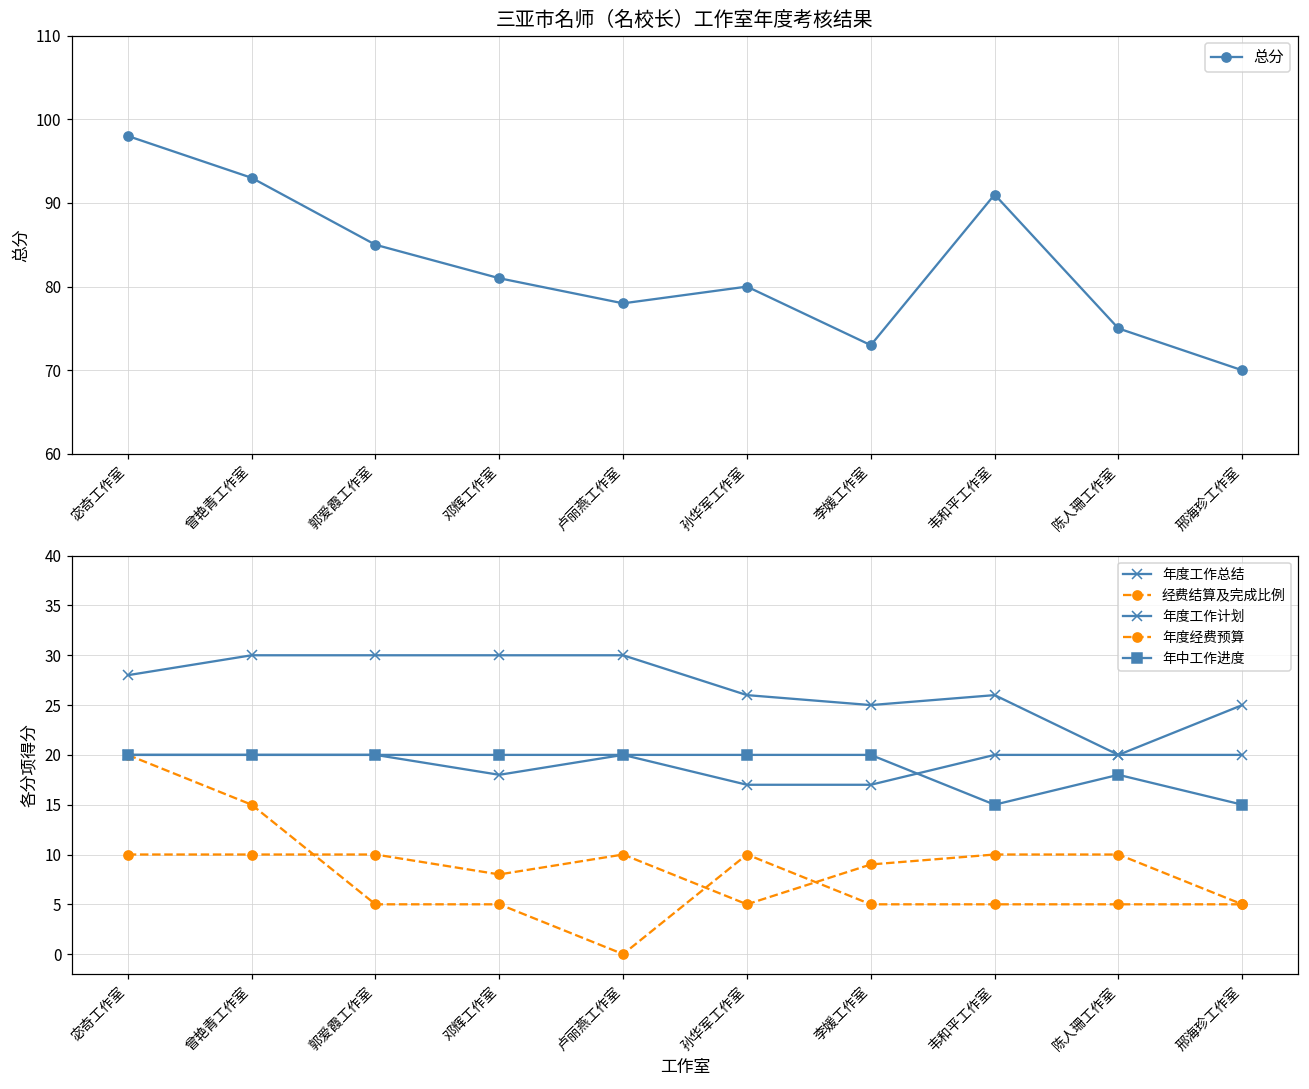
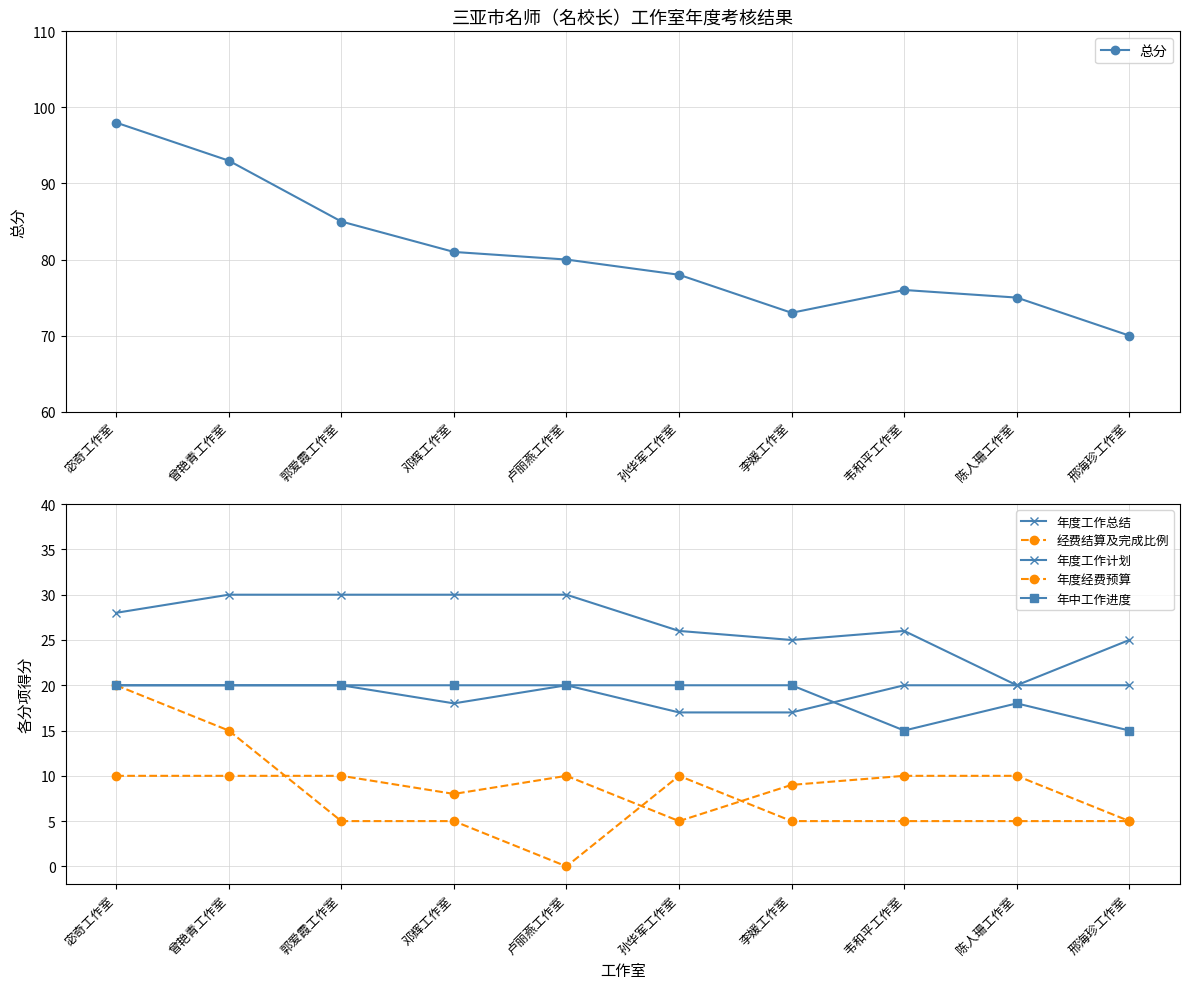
三亚市名师（名校长）工作室年度考核结果, 卢丽燕工作室: 78 -> 80
三亚市名师（名校长）工作室年度考核结果, 孙华军工作室: 80 -> 78
三亚市名师（名校长）工作室年度考核结果, 韦和平工作室: 91 -> 76
